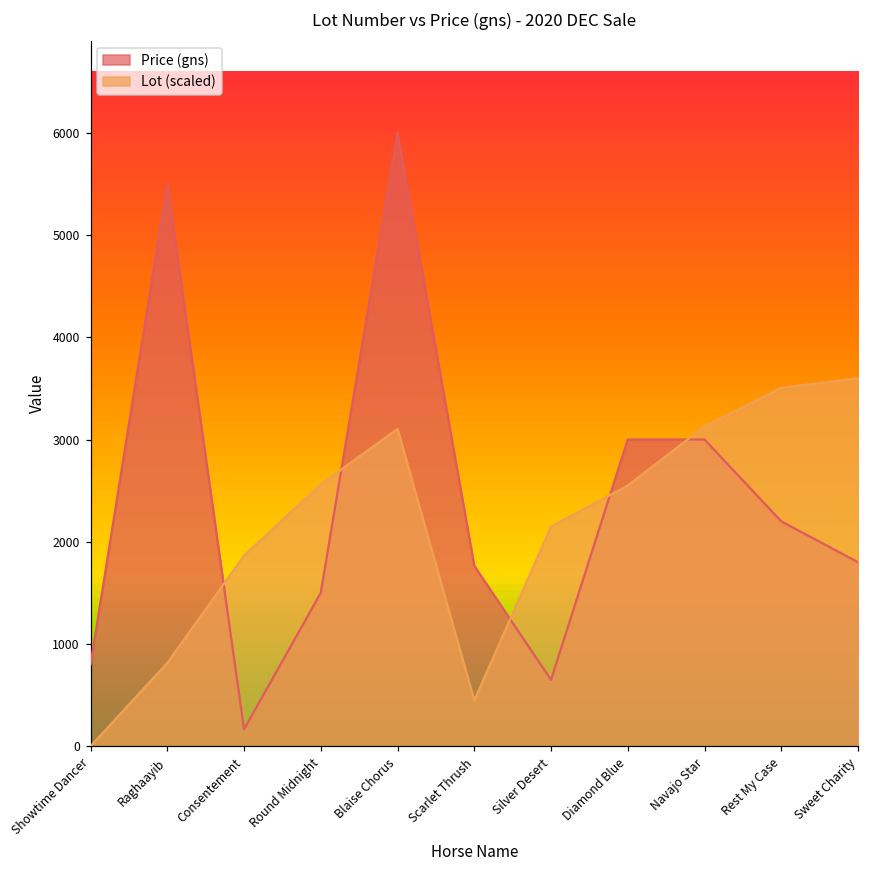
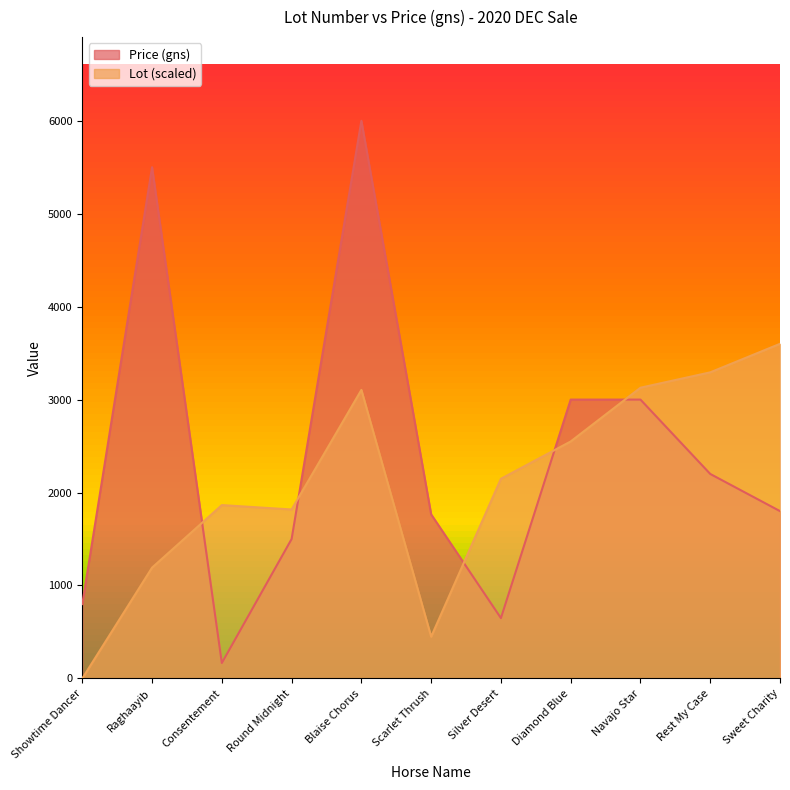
Lot (scaled), Raghaayib: 800 -> 1200
Lot (scaled), Round Midnight: 2600 -> 1800
Lot (scaled), Rest My Case: 3500 -> 3300
